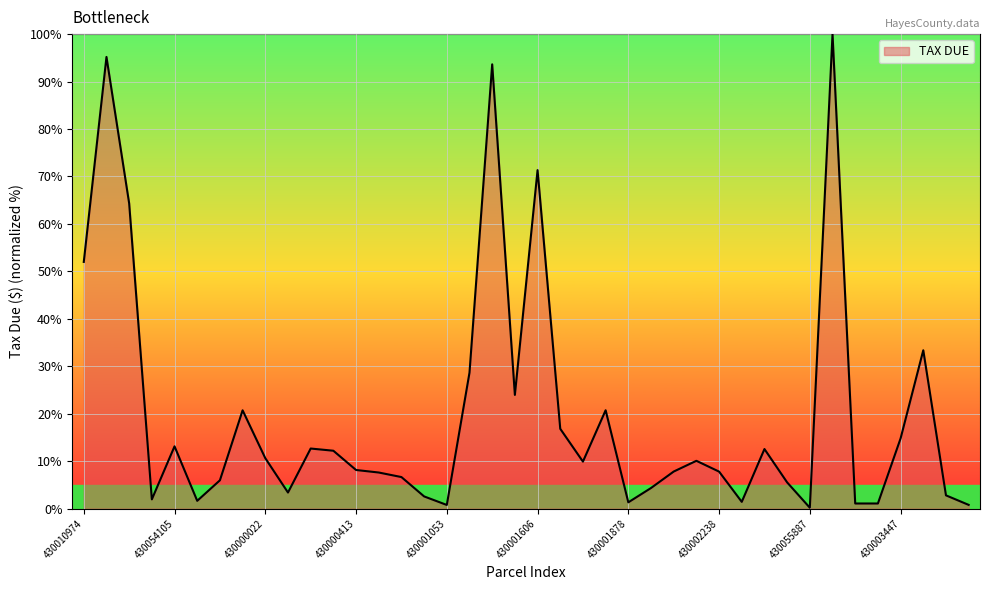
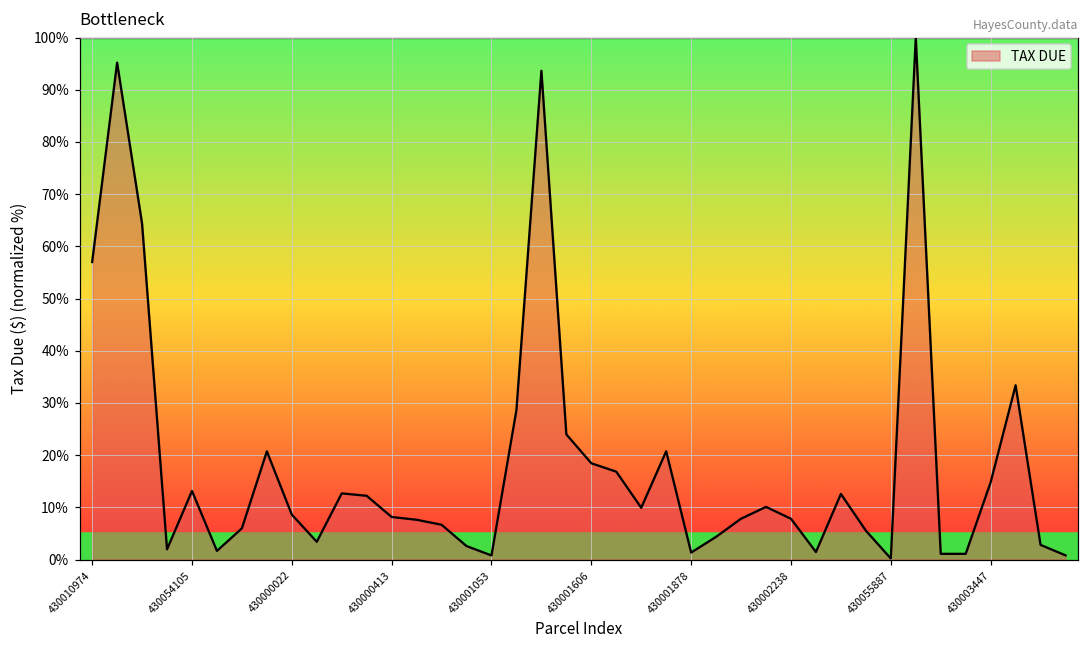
430010974: 52% -> 57%
430000022: 11% -> 9%
430001606: 71% -> 18%
